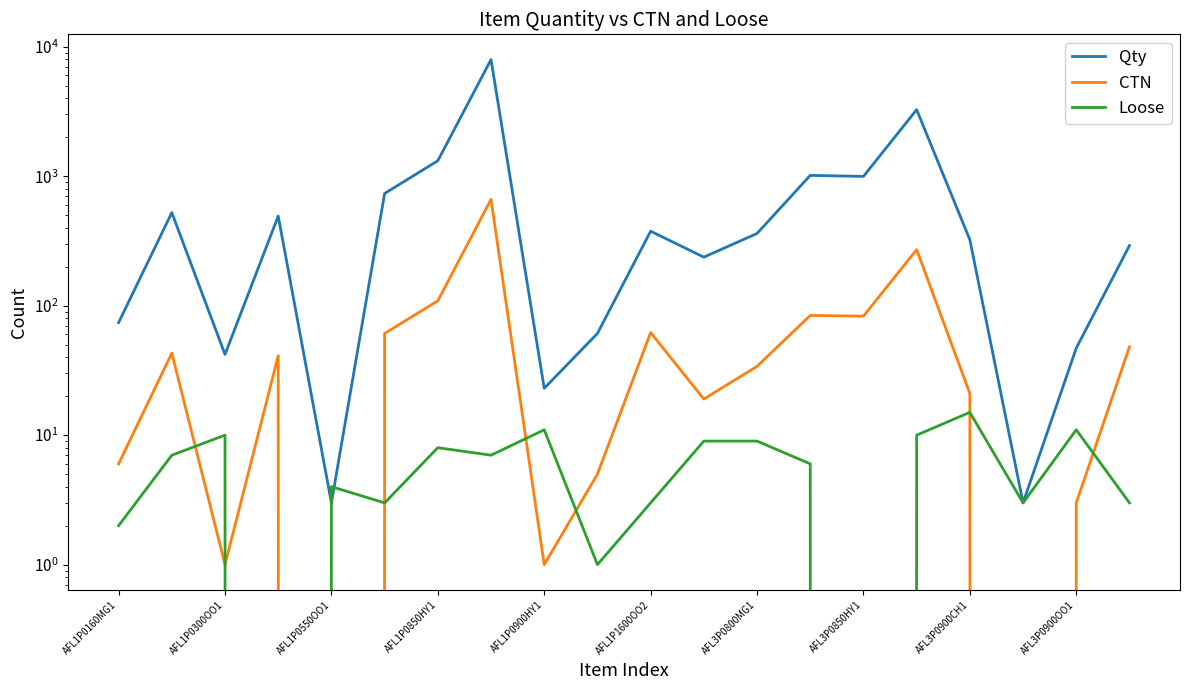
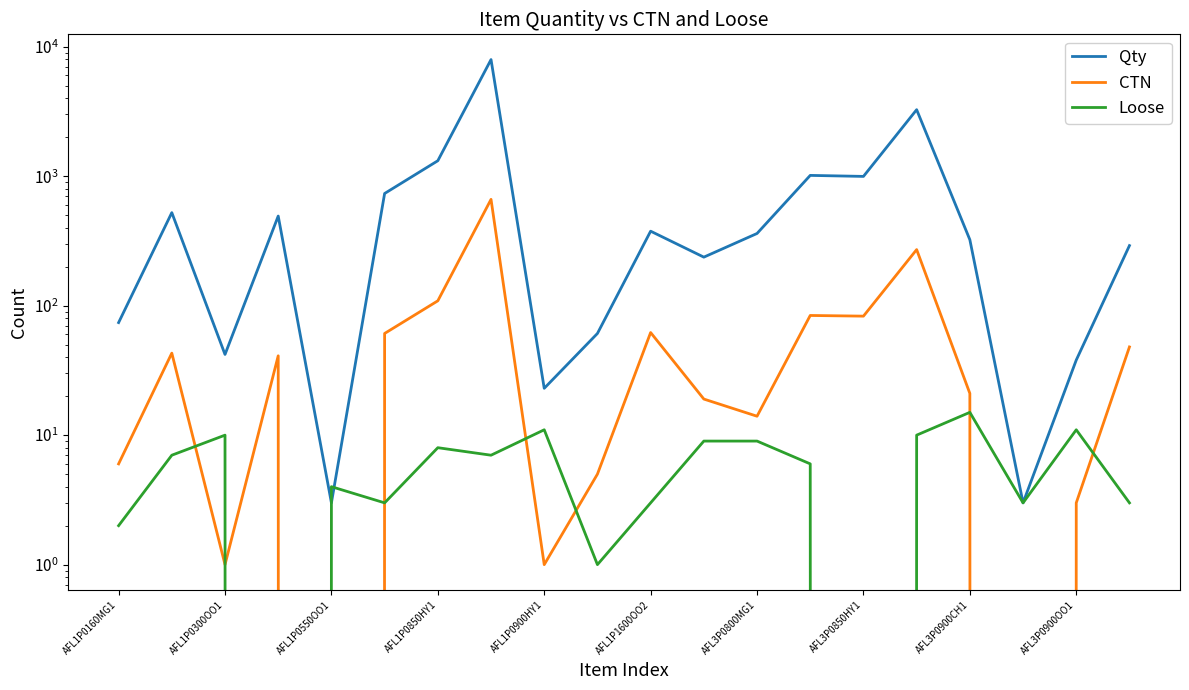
CTN, AFL3P0800MG1: 34 -> 14
Qty, AFL3P0900OO1: 47 -> 38
